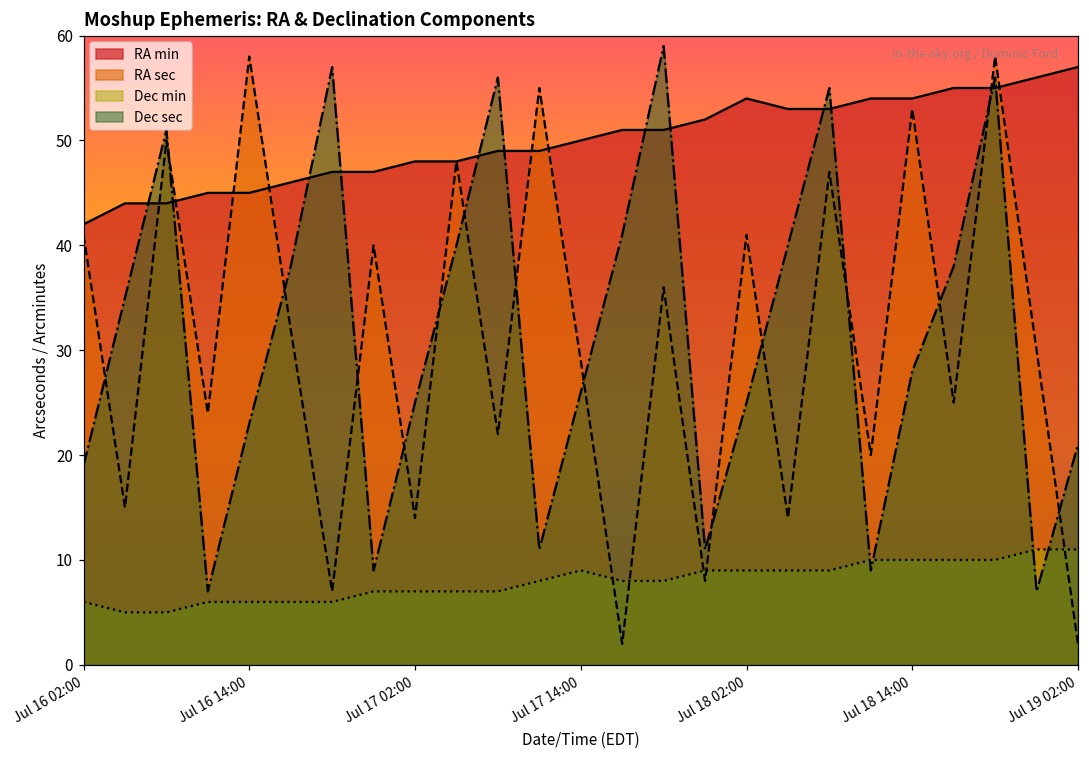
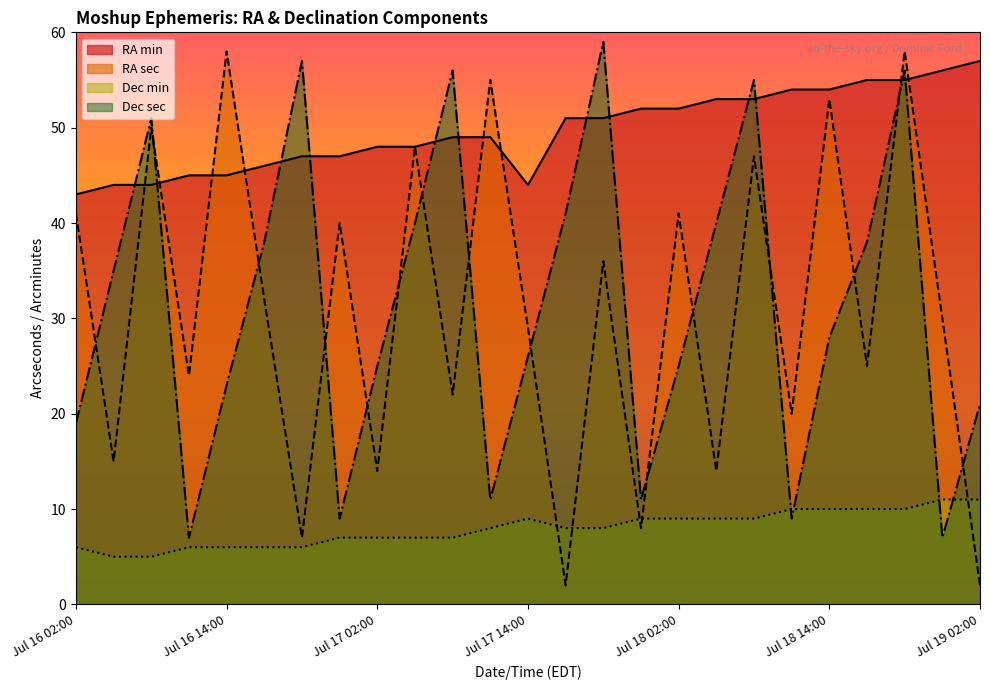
RA min, Jul 16 02:00: 42 -> 43
RA min, Jul 17 14:00: 50 -> 44
RA min, Jul 18 02:00: 54 -> 52
